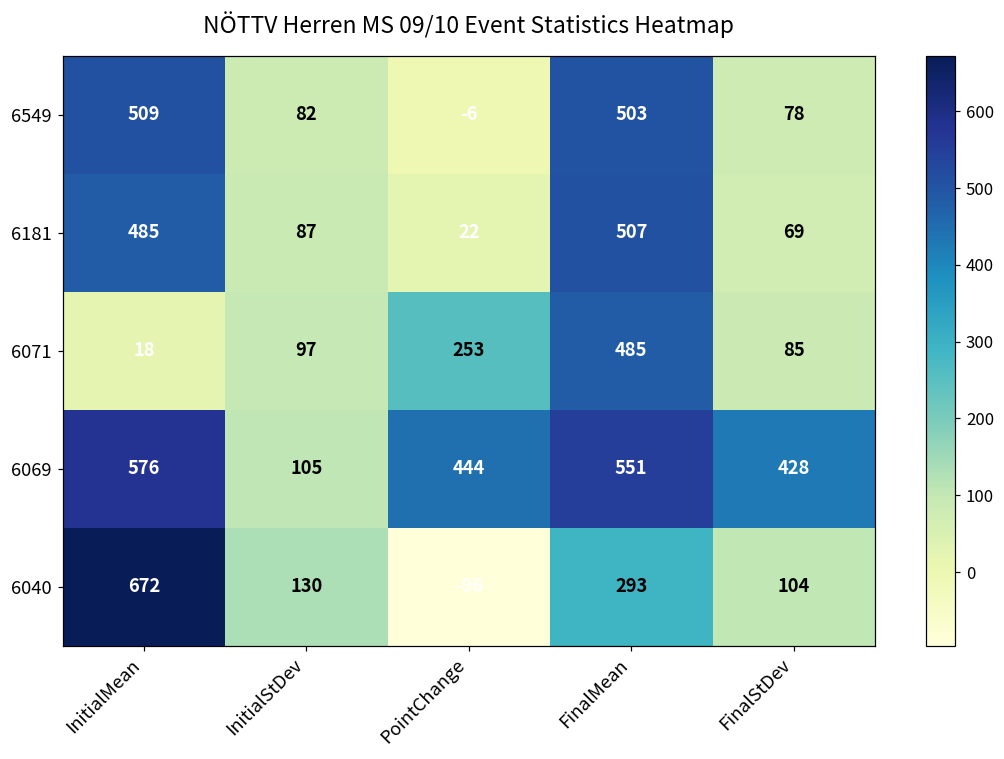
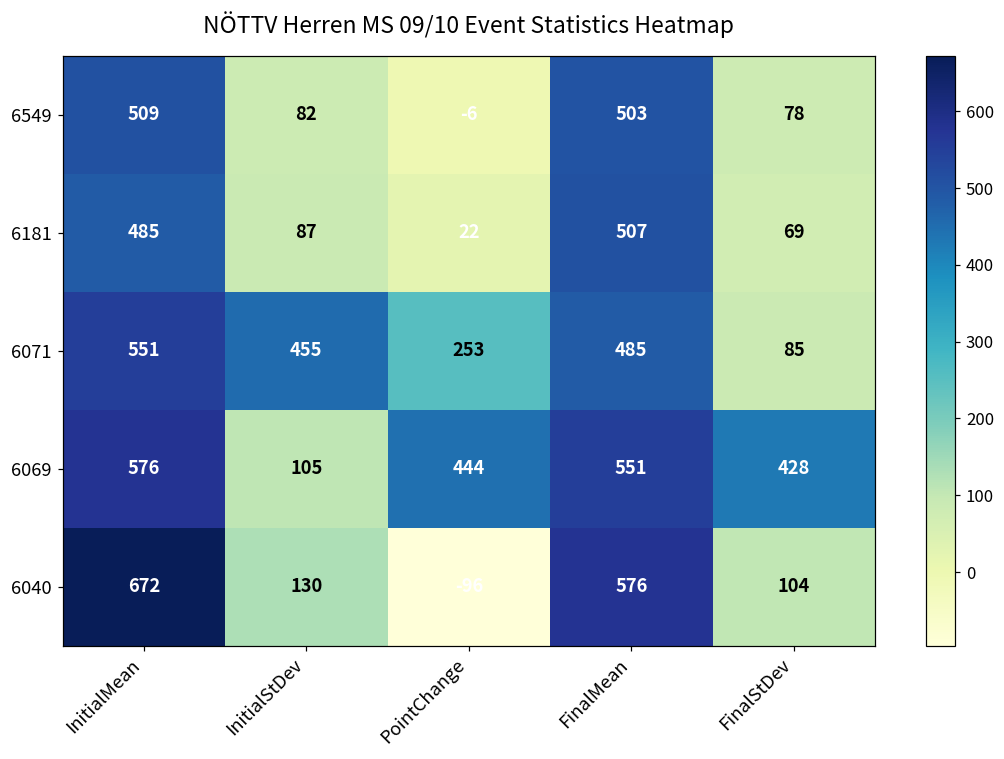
6071, InitialMean: 18 -> 551
6071, InitialStDev: 97 -> 455
6040, FinalMean: 293 -> 576
